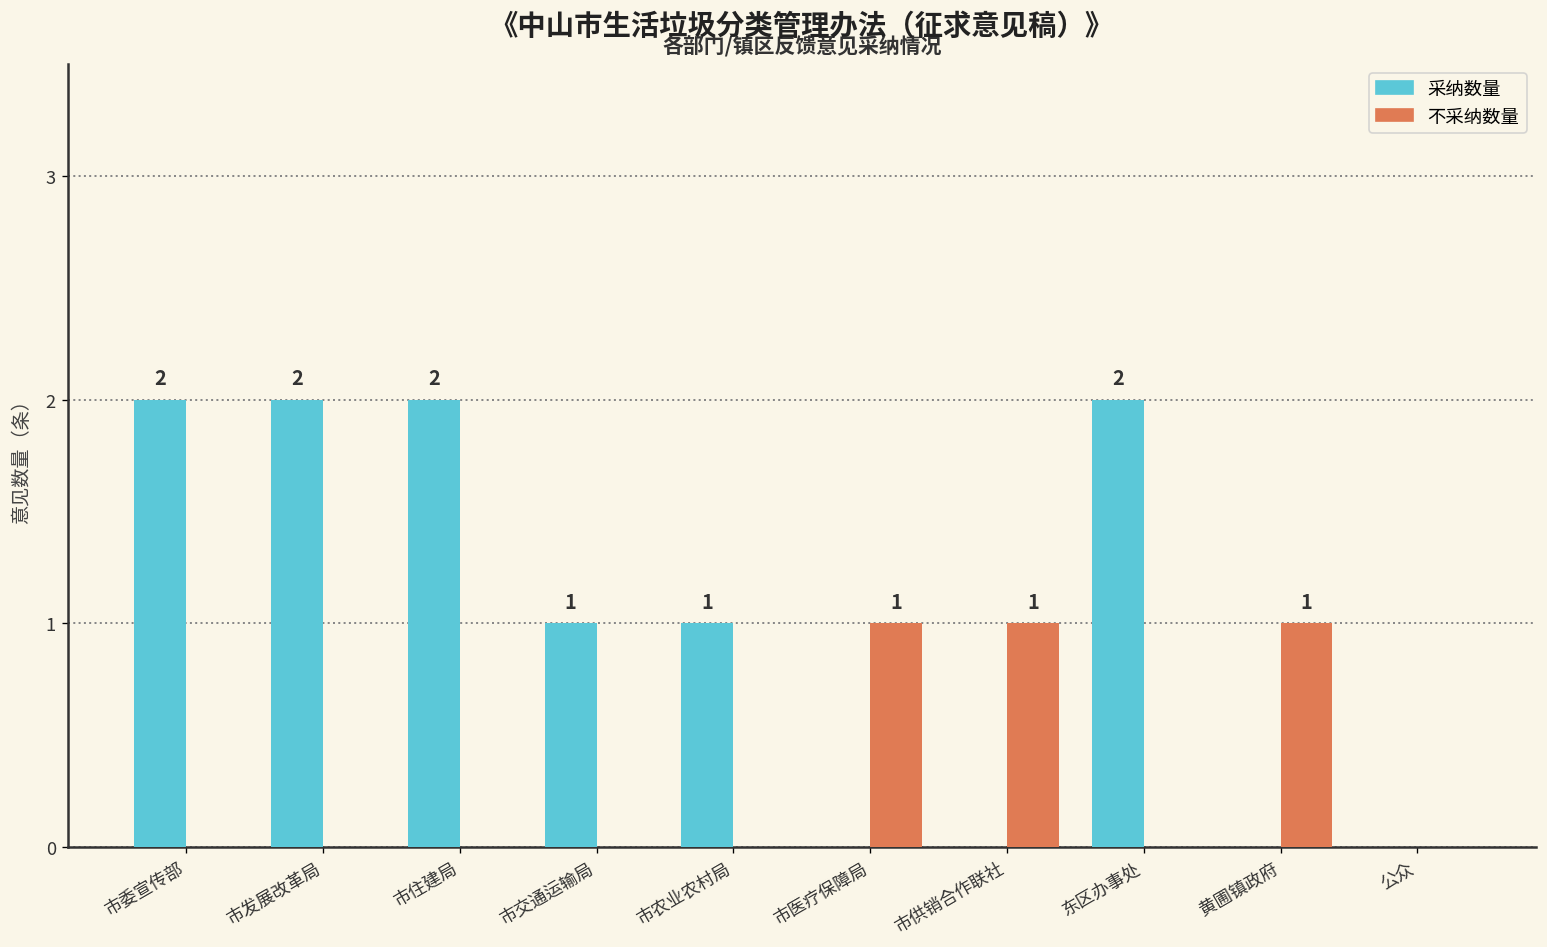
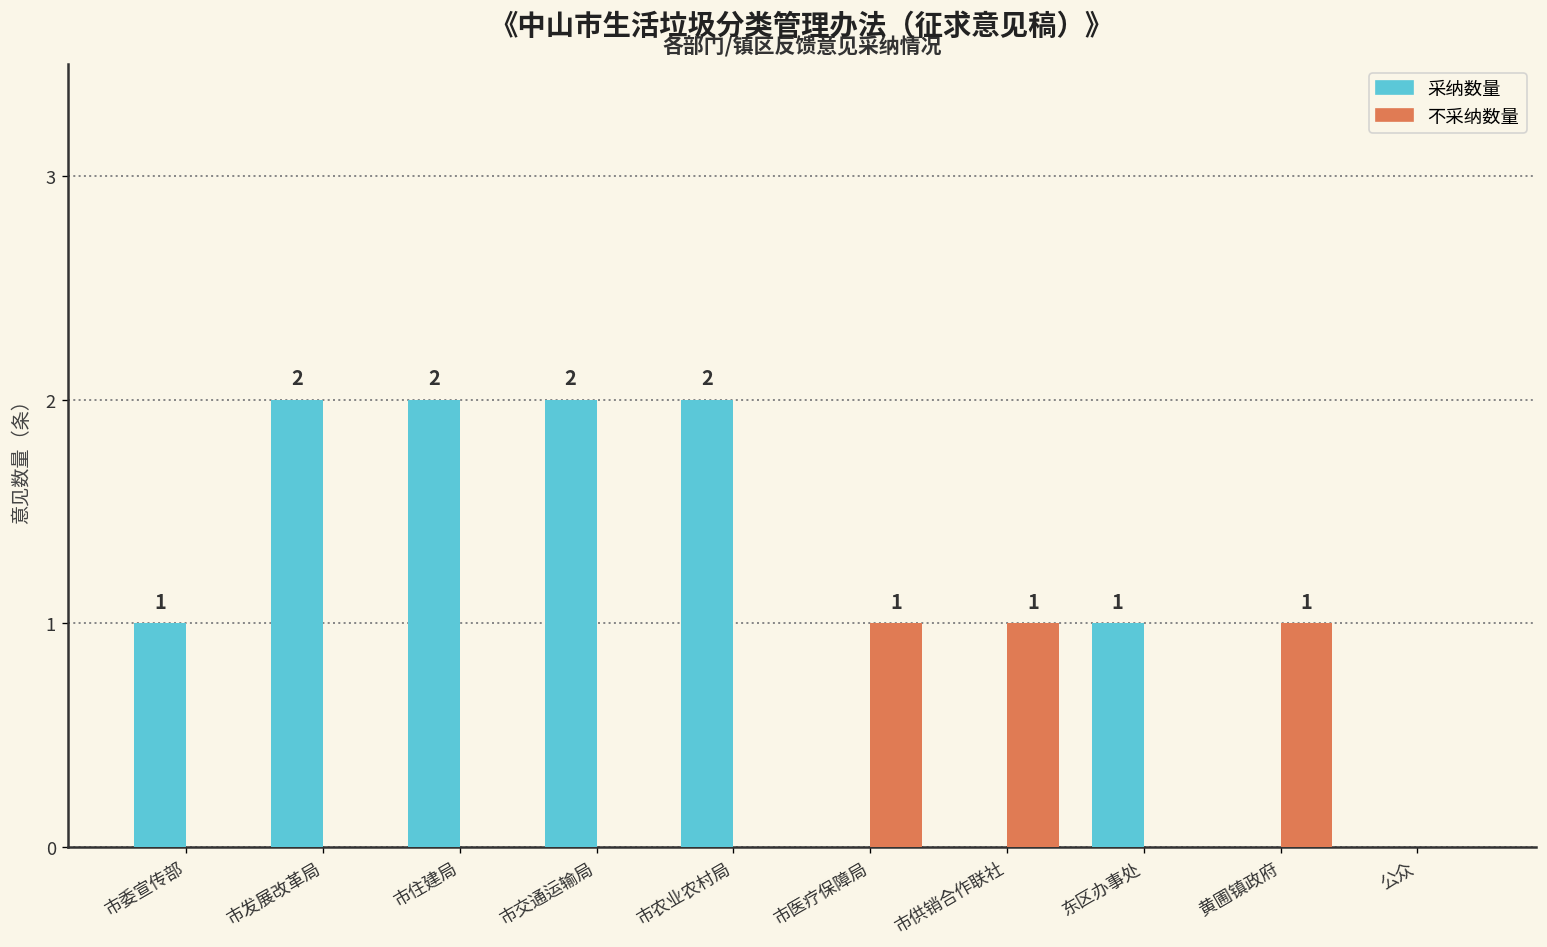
采纳数量, 市委宣传部: 2 -> 1
采纳数量, 市交通运输局: 1 -> 2
采纳数量, 市农业农村局: 1 -> 2
采纳数量, 东区办事处: 2 -> 1
